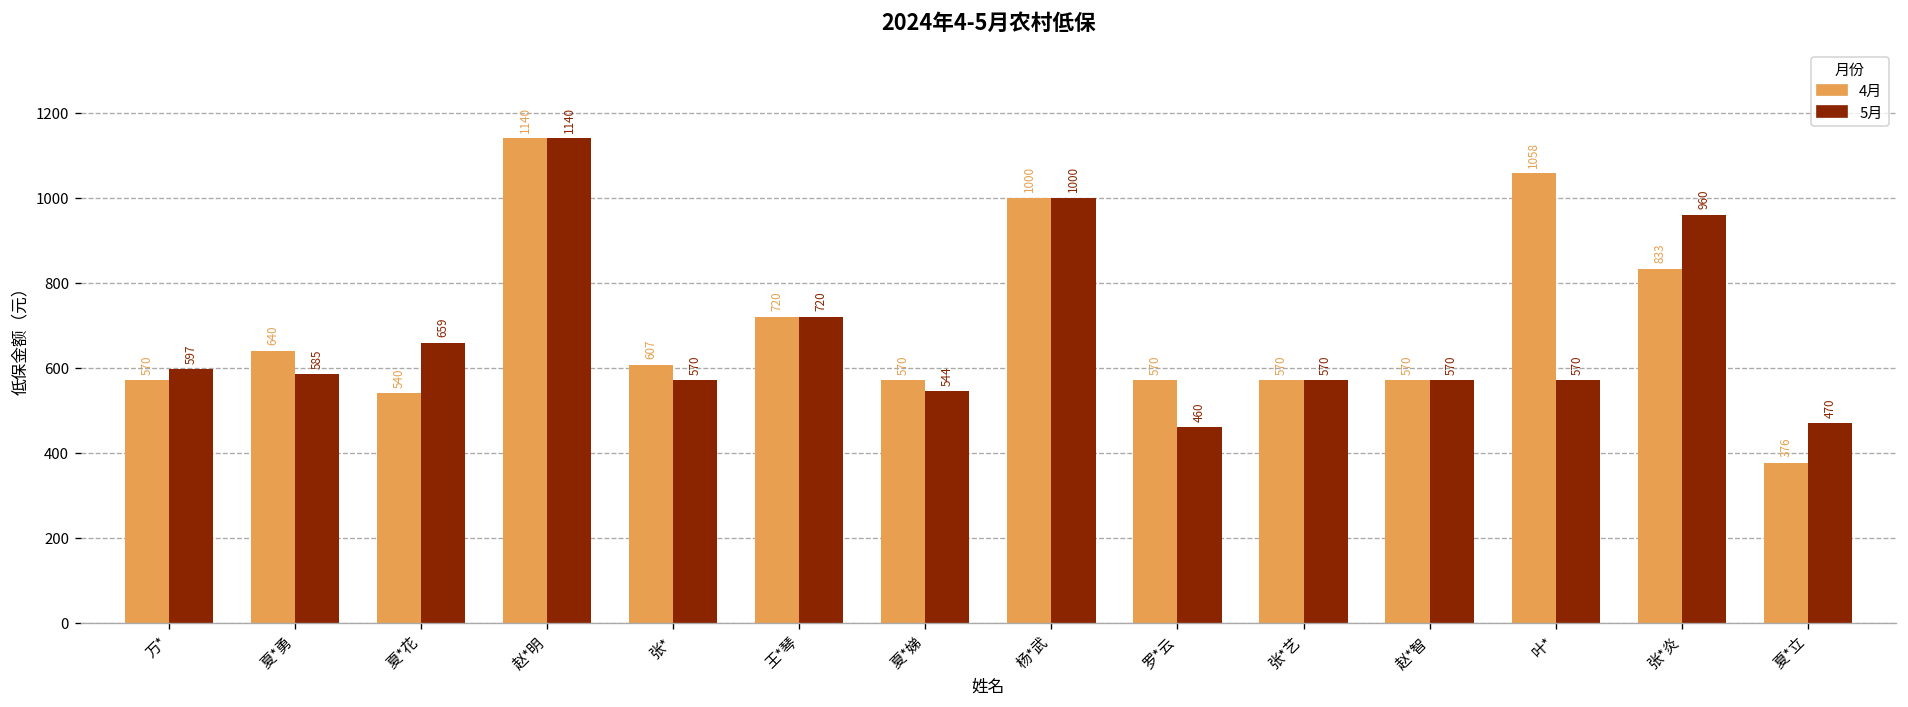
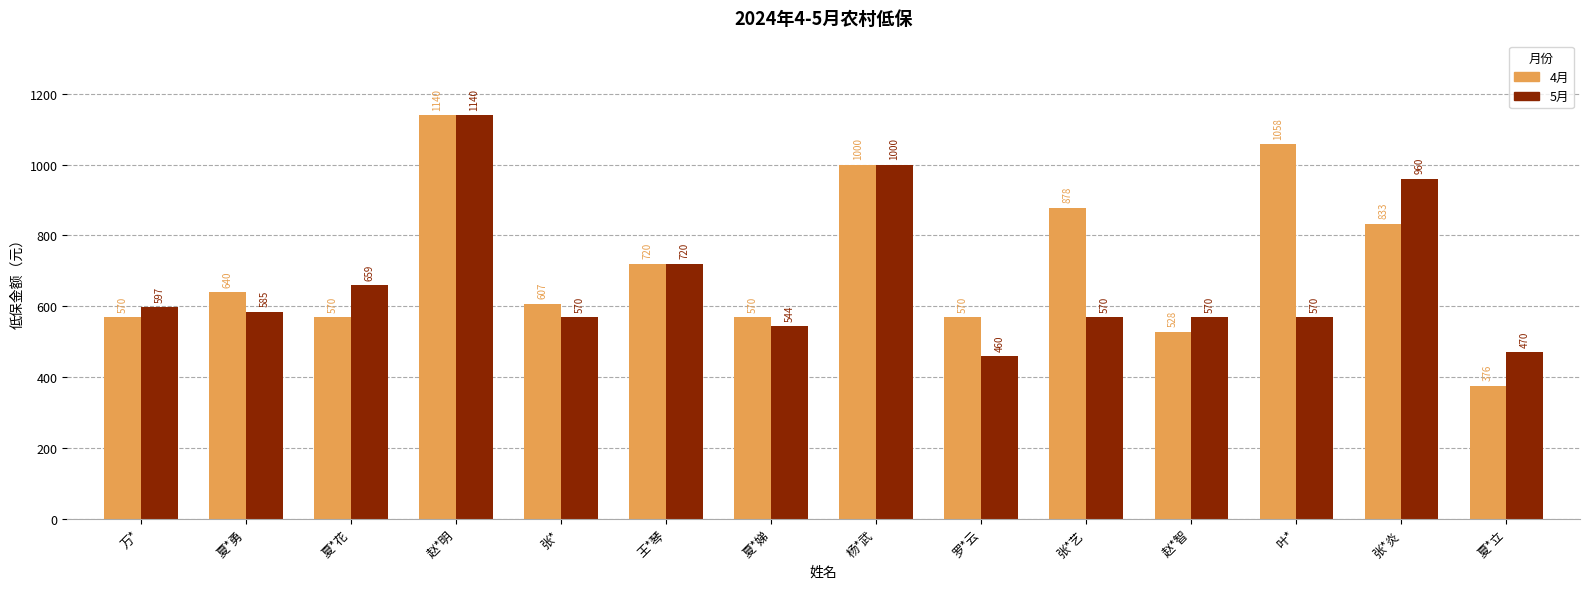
4月, 夏*花: 540 -> 570
4月, 张*艺: 570 -> 878
4月, 赵*智: 570 -> 528
